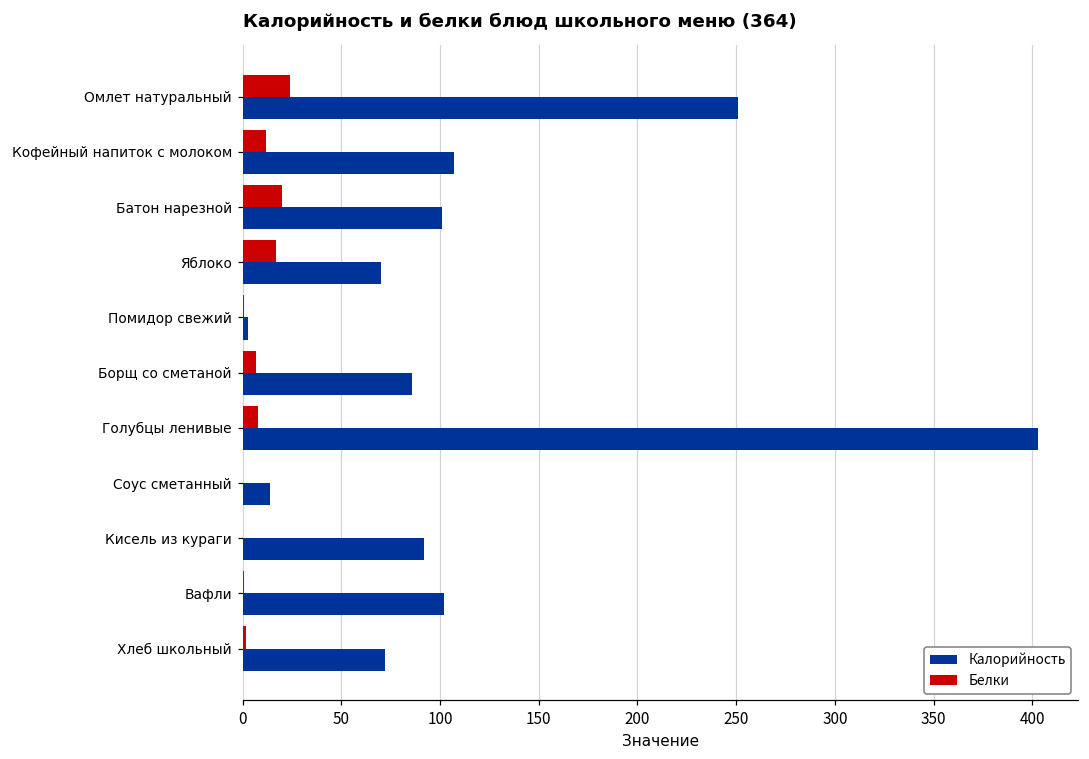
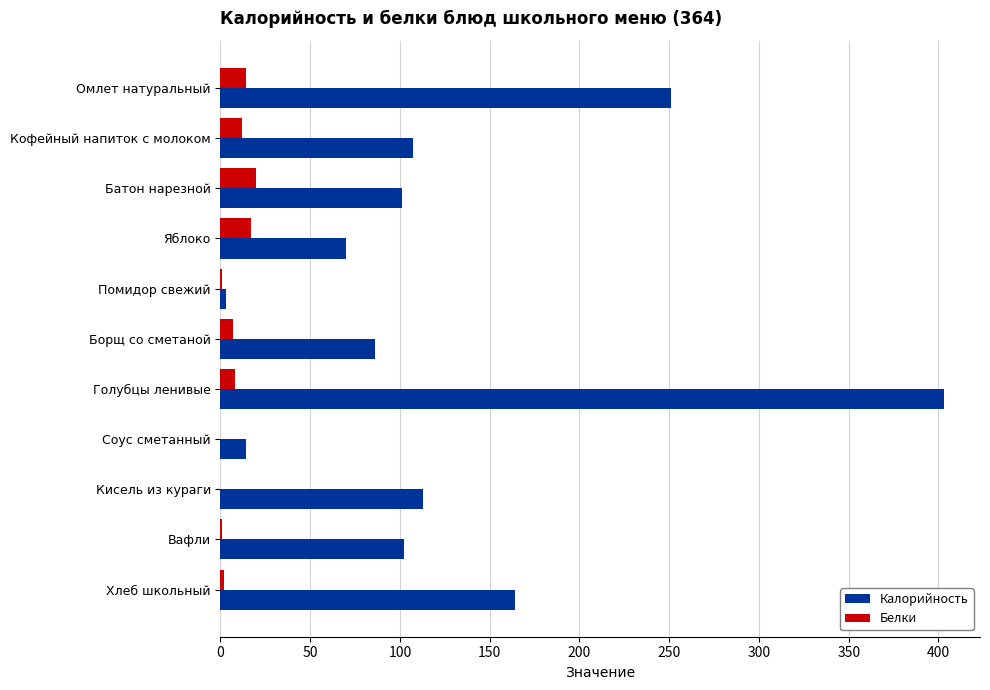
Белки, Омлет натуральный: 24 -> 14
Калорийность, Кисель из кураги: 92 -> 113
Калорийность, Хлеб школьный: 72 -> 164
